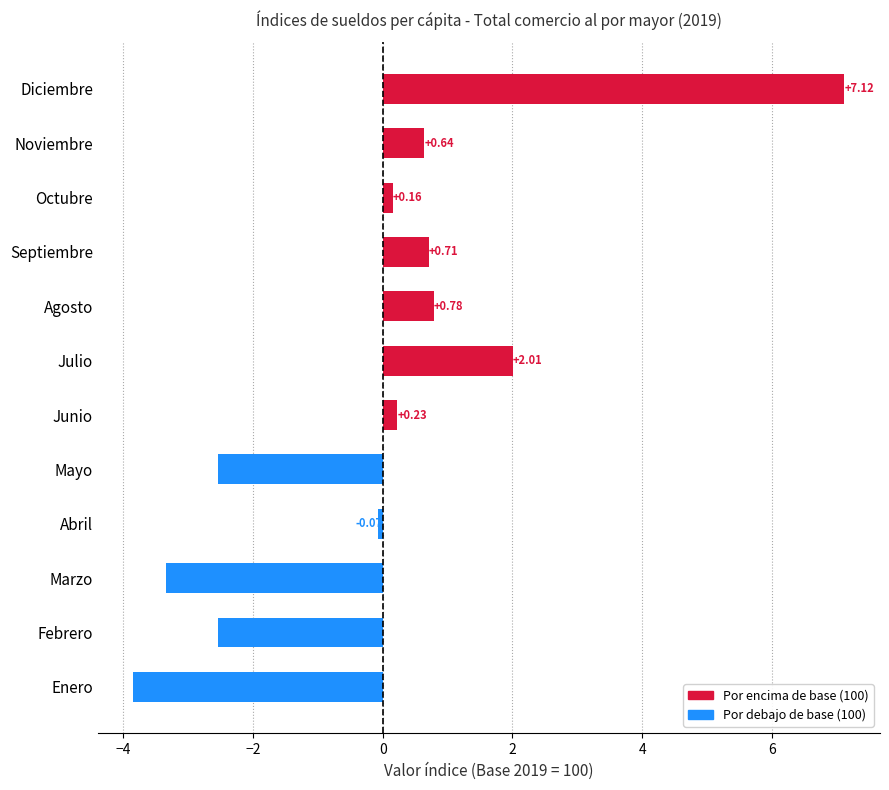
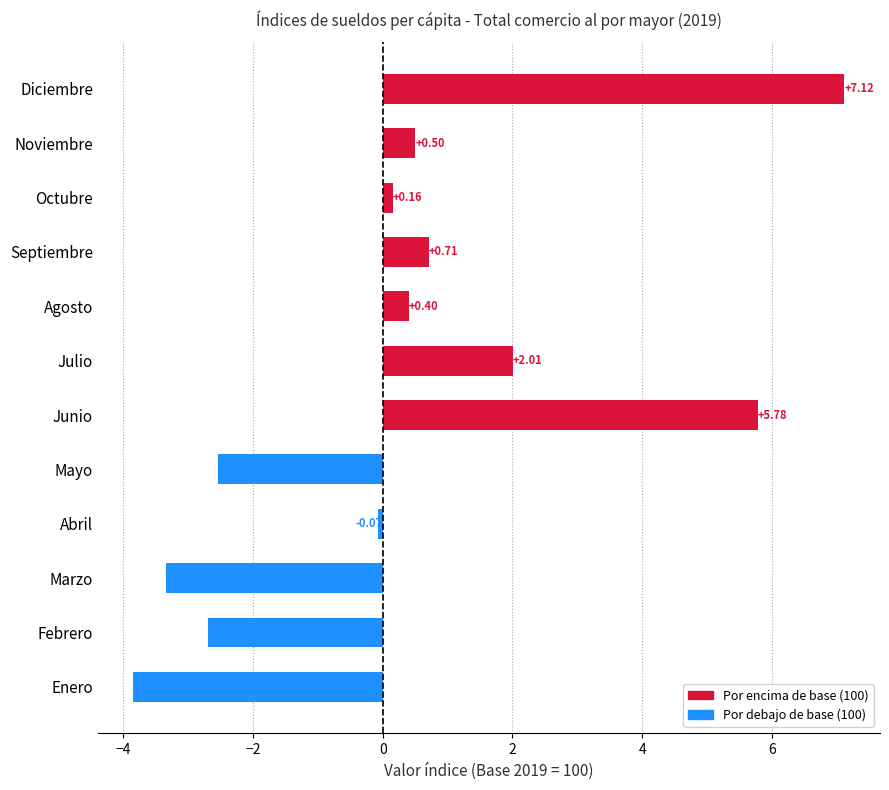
Noviembre: +0.64 -> +0.50
Agosto: +0.78 -> +0.40
Junio: +0.23 -> +5.78
Febrero: -2.5 -> -2.7
